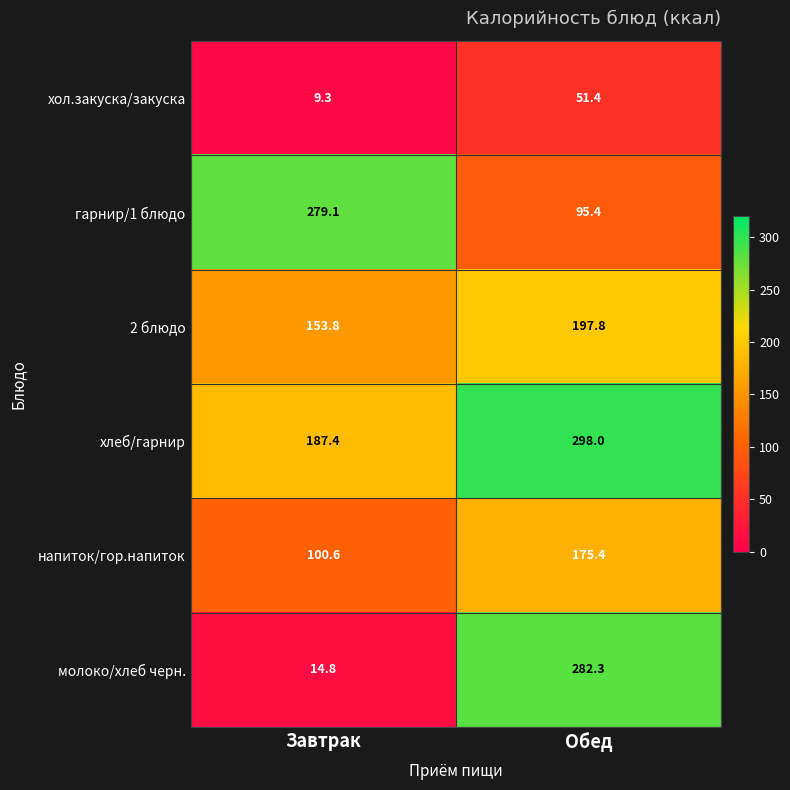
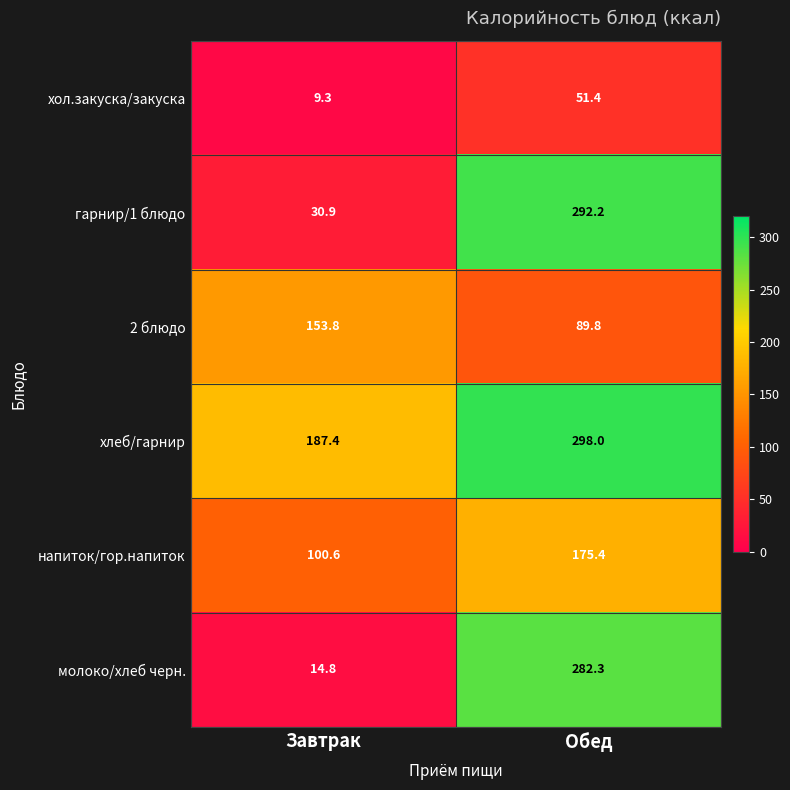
гарнир/1 блюдо, Завтрак: 279.1 -> 30.9
гарнир/1 блюдо, Обед: 95.4 -> 292.2
2 блюдо, Обед: 197.8 -> 89.8
